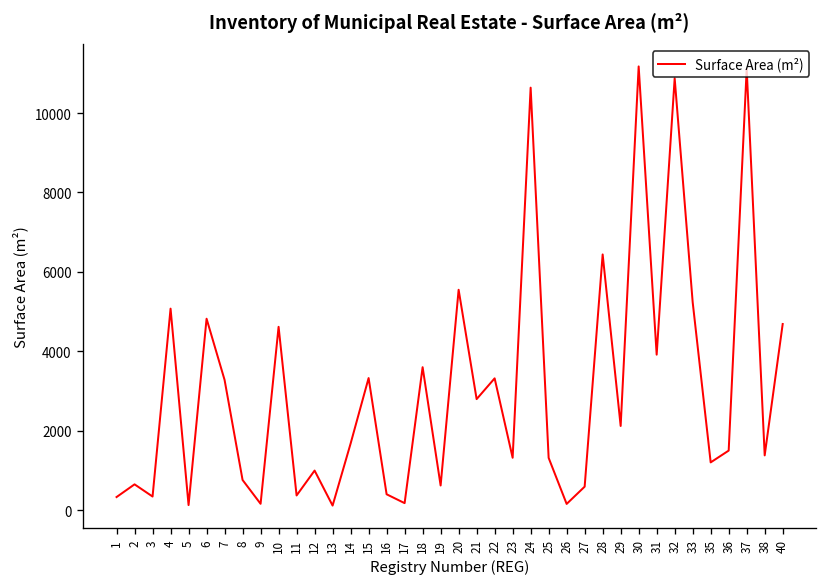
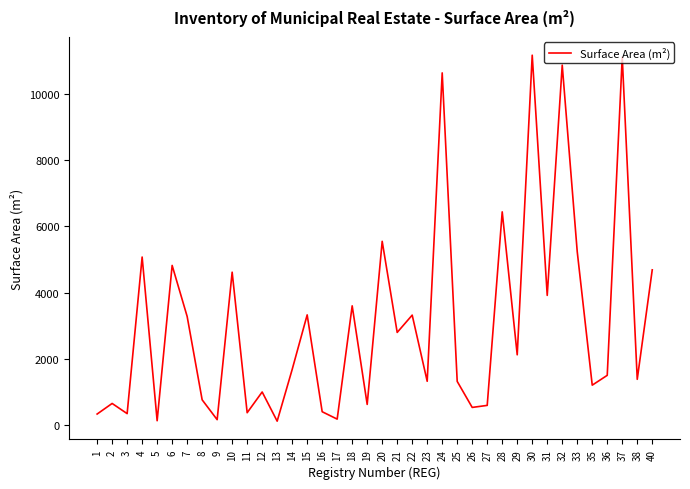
26: 200 -> 500
